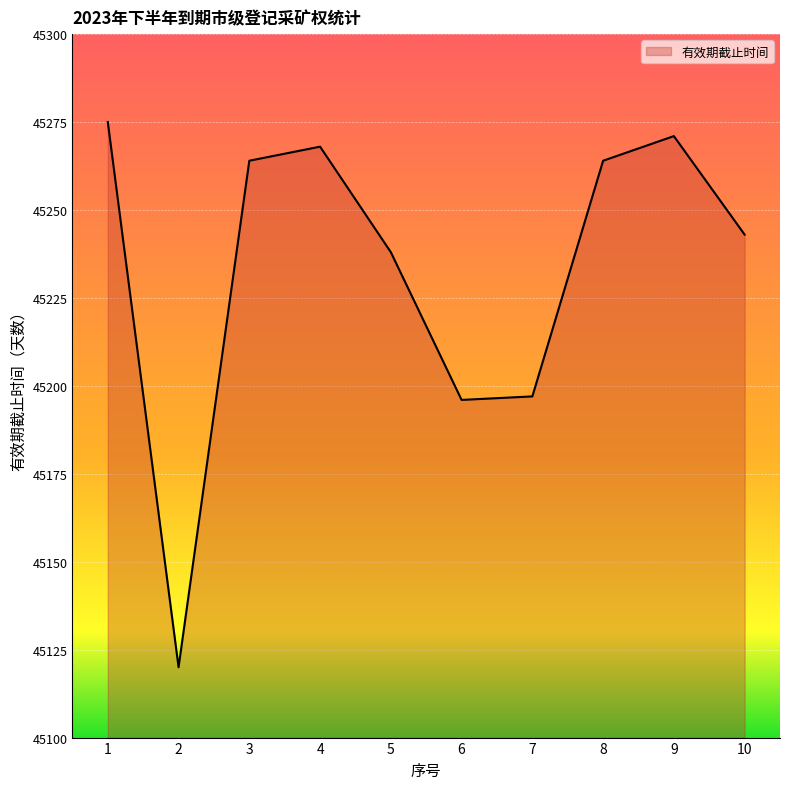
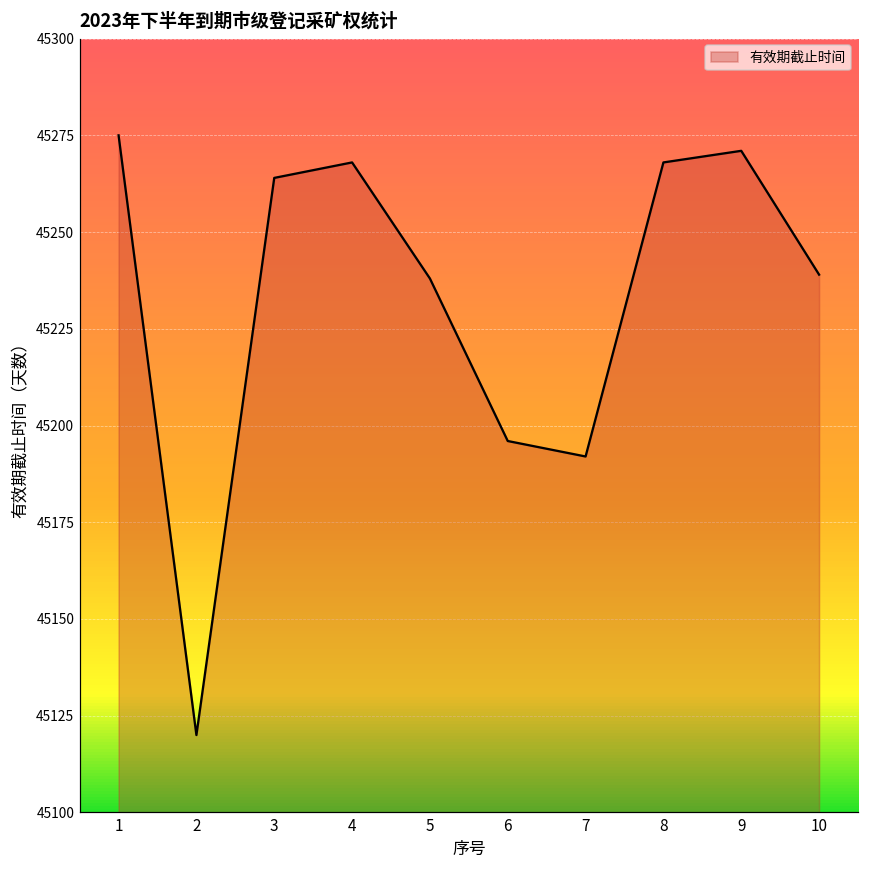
7: 45197 -> 45192
8: 45264 -> 45268
10: 45243 -> 45239
